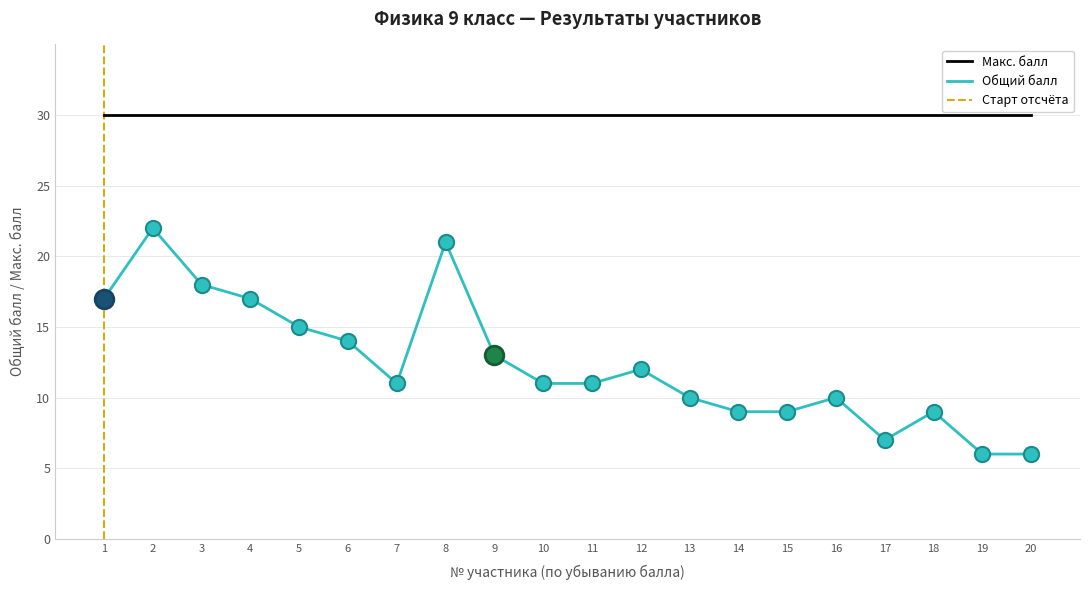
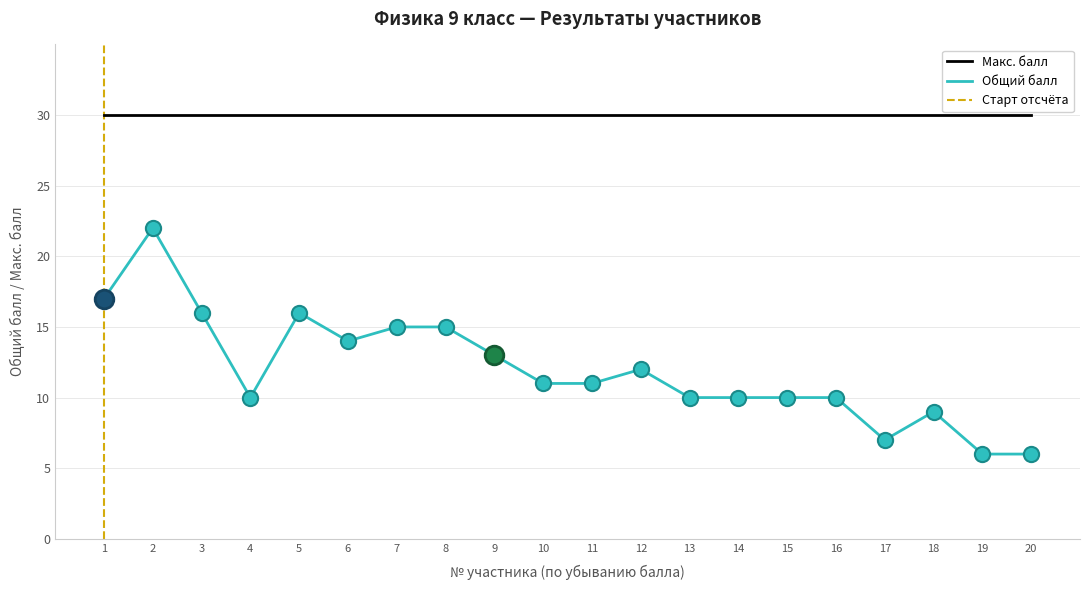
Общий балл, 3: 18 -> 16
Общий балл, 4: 17 -> 10
Общий балл, 5: 15 -> 16
Общий балл, 7: 11 -> 15
Общий балл, 8: 21 -> 15
Общий балл, 14: 9 -> 10
Общий балл, 15: 9 -> 10
